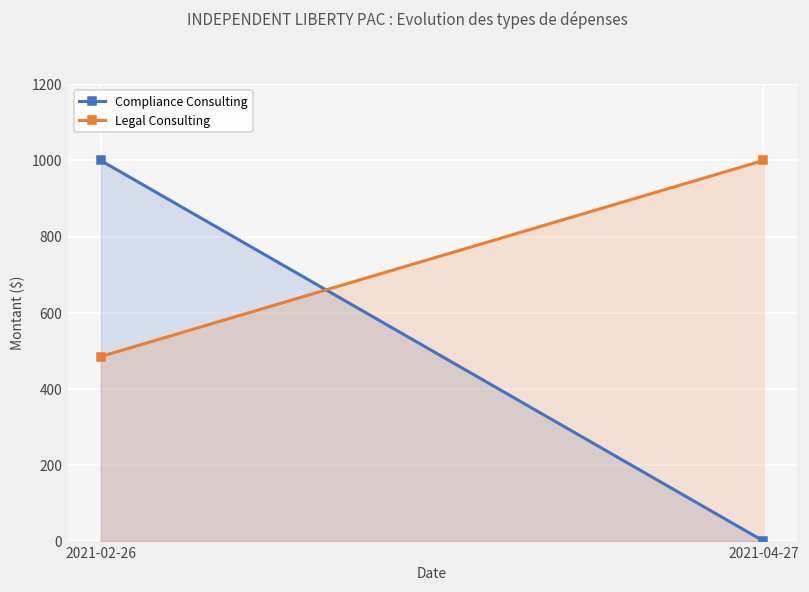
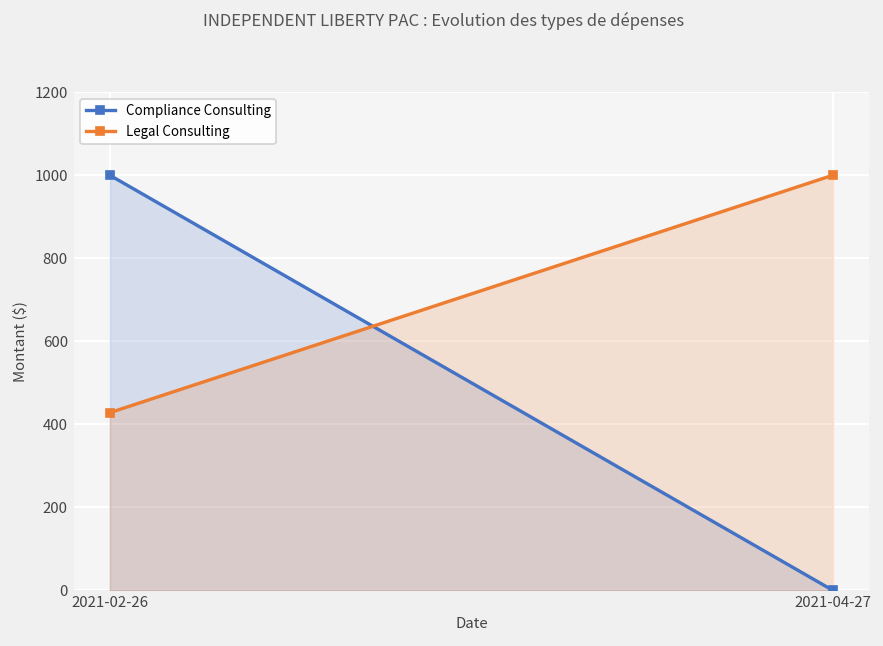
Legal Consulting, 2021-02-26: 480 -> 430
